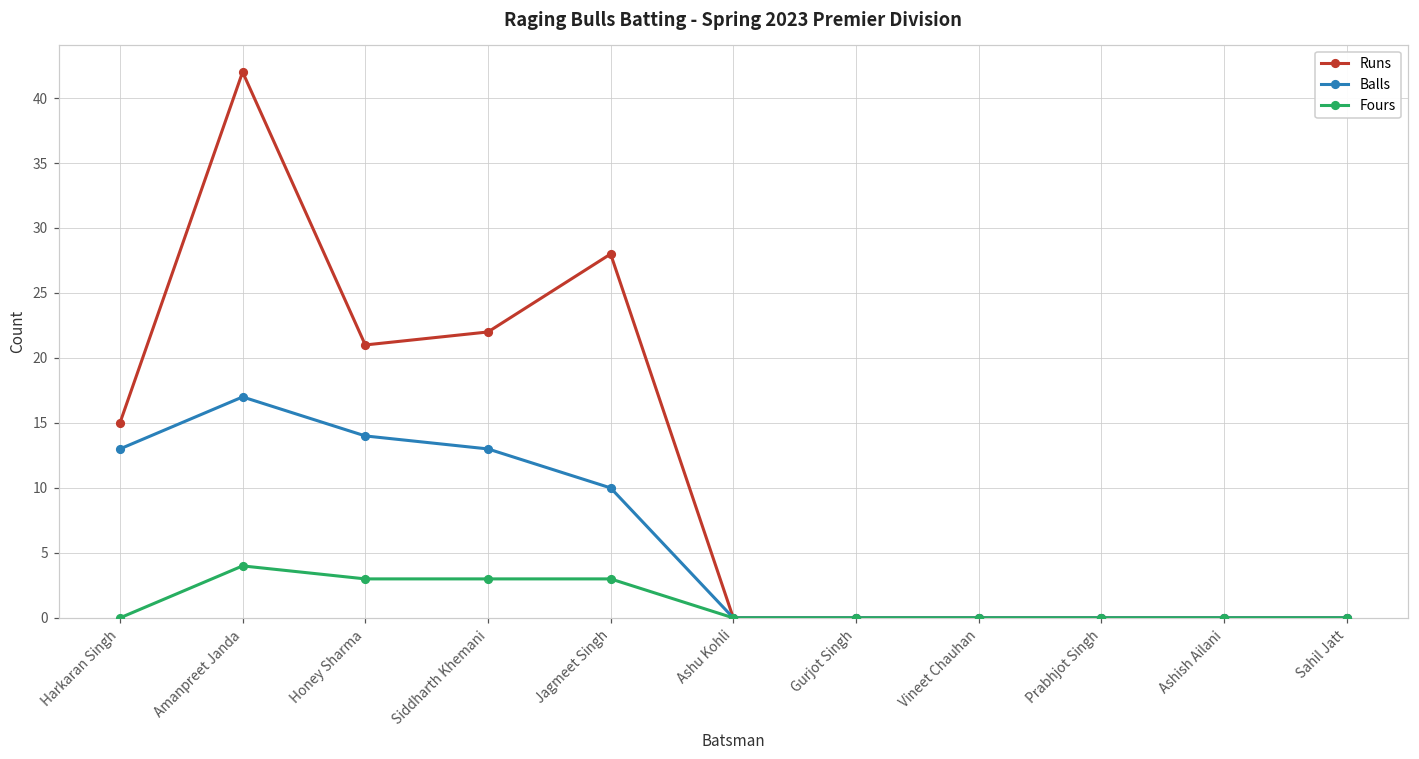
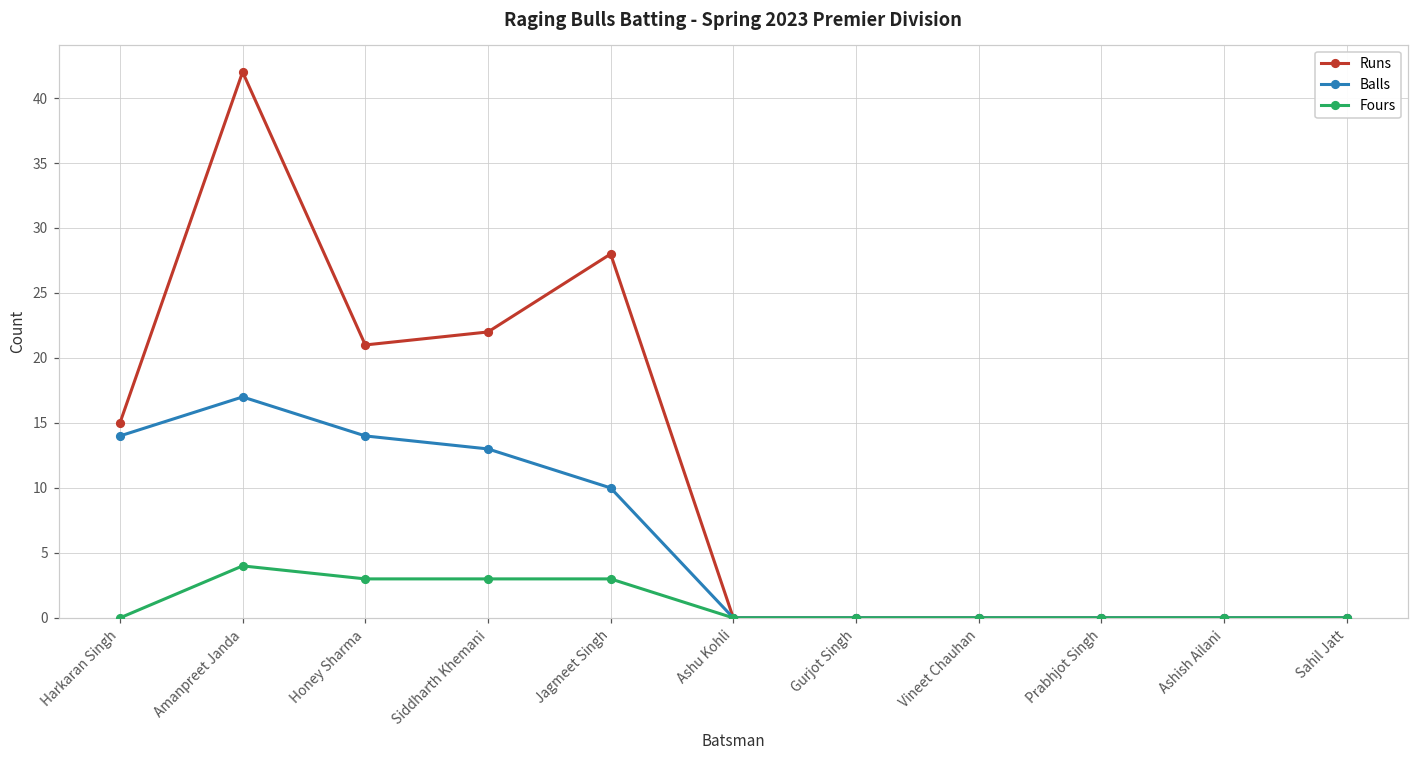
Balls, Harkaran Singh: 13 -> 14
